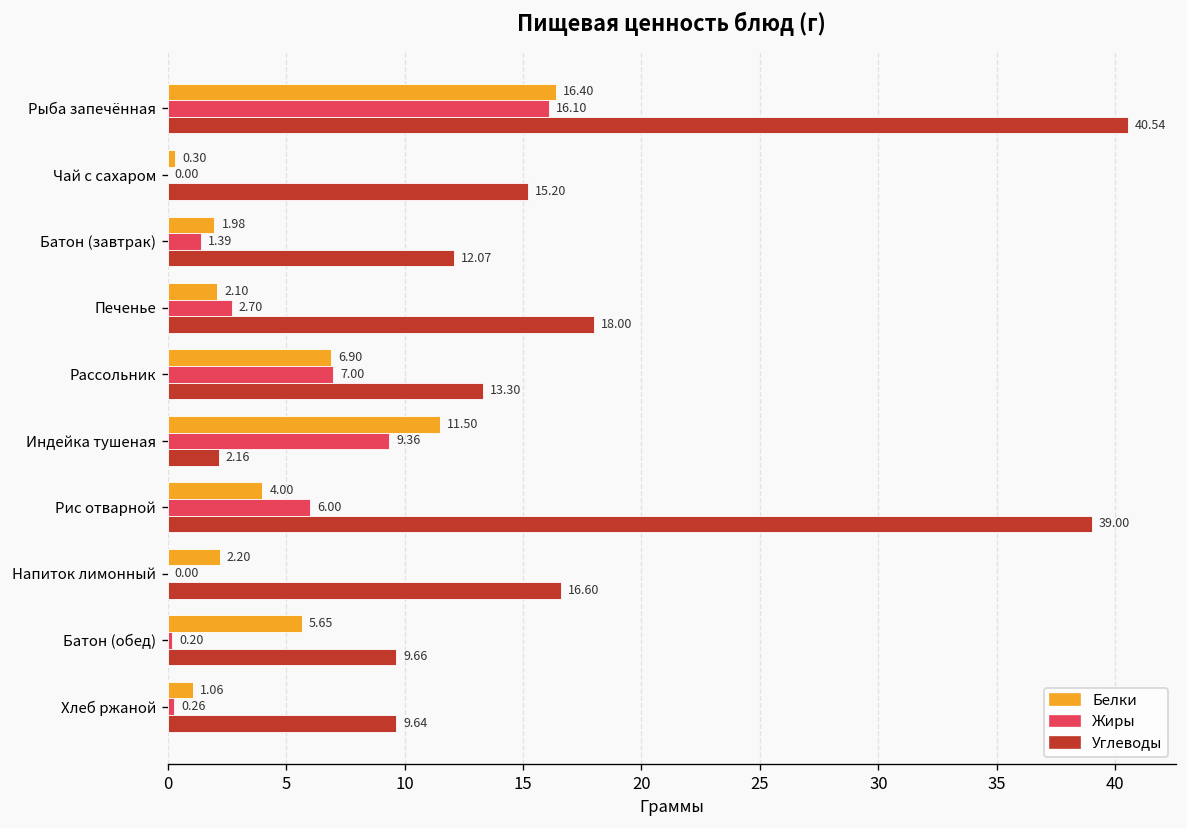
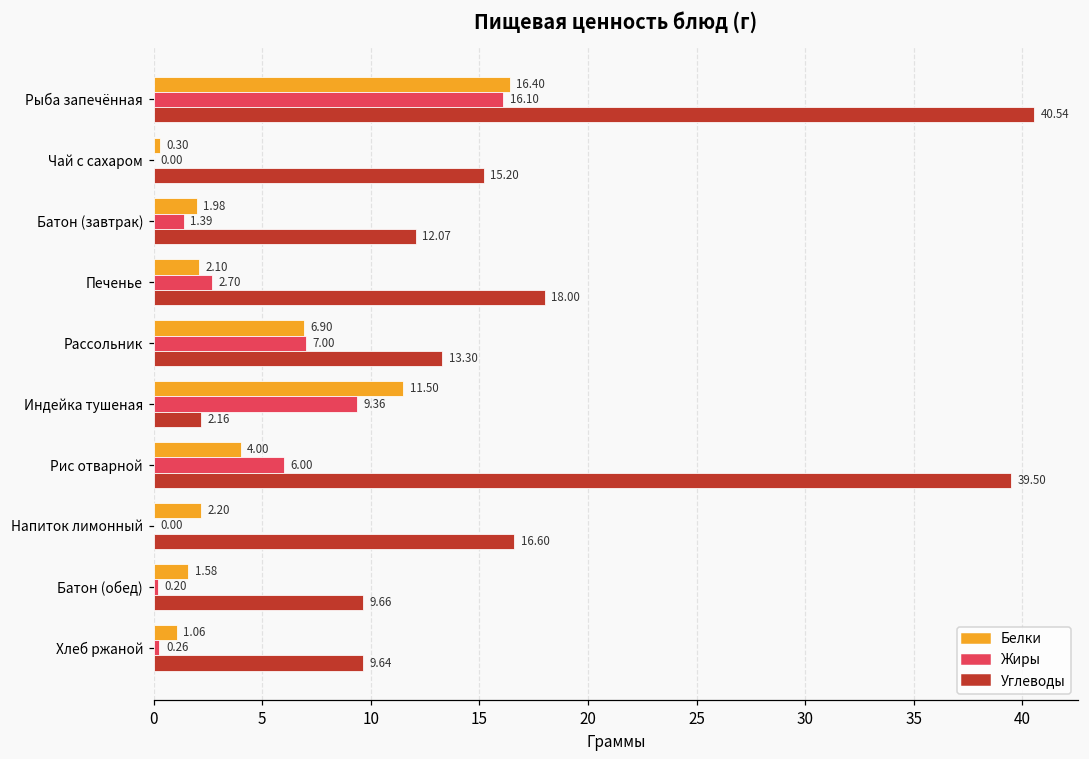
Углеводы, Рис отварной: 39.00 -> 39.50
Белки, Батон (обед): 5.65 -> 1.58
